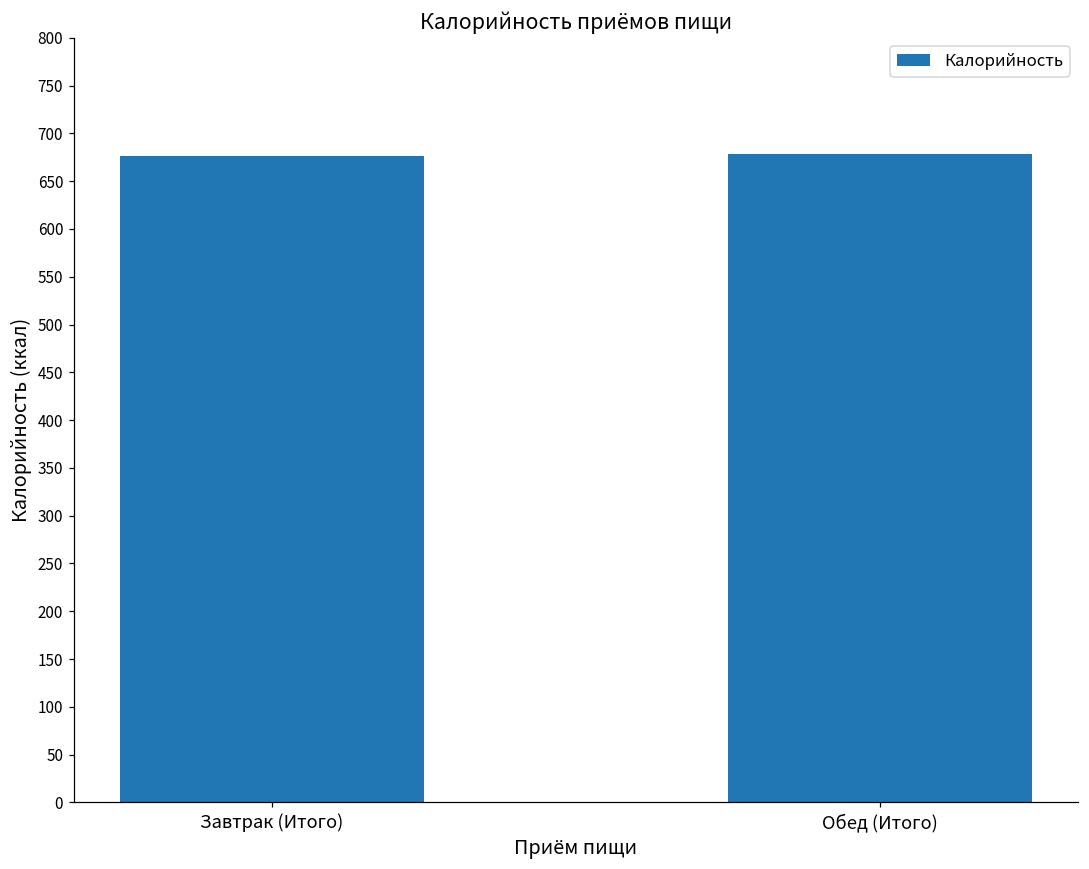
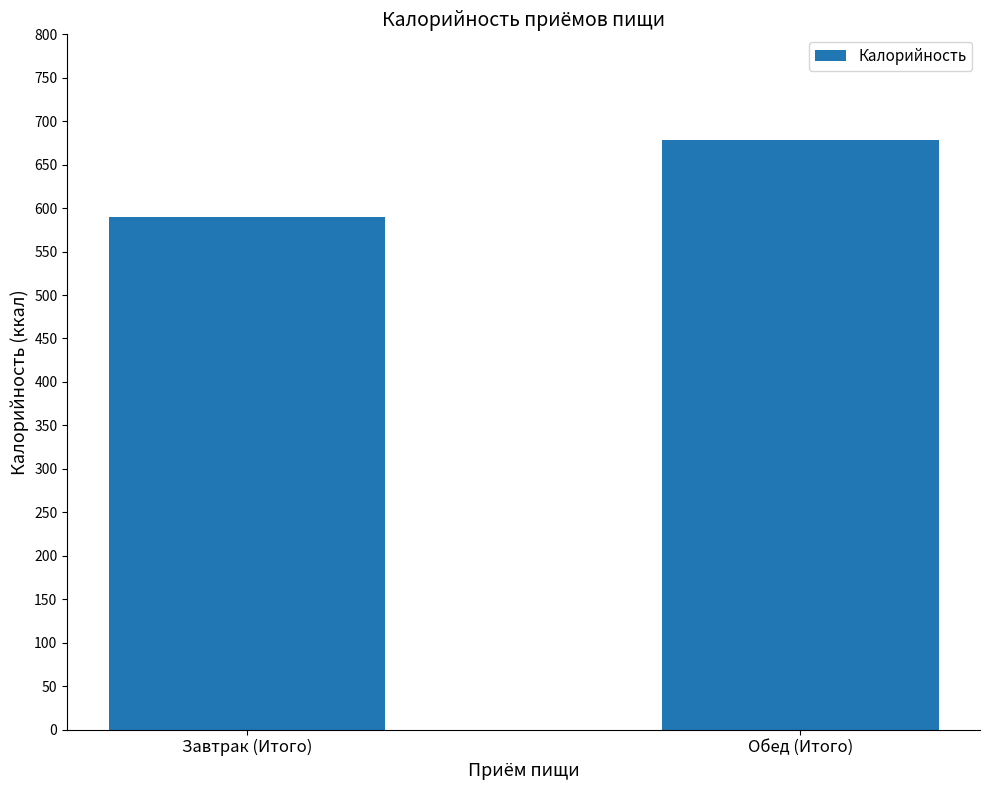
Завтрак (Итого): 680 -> 590
